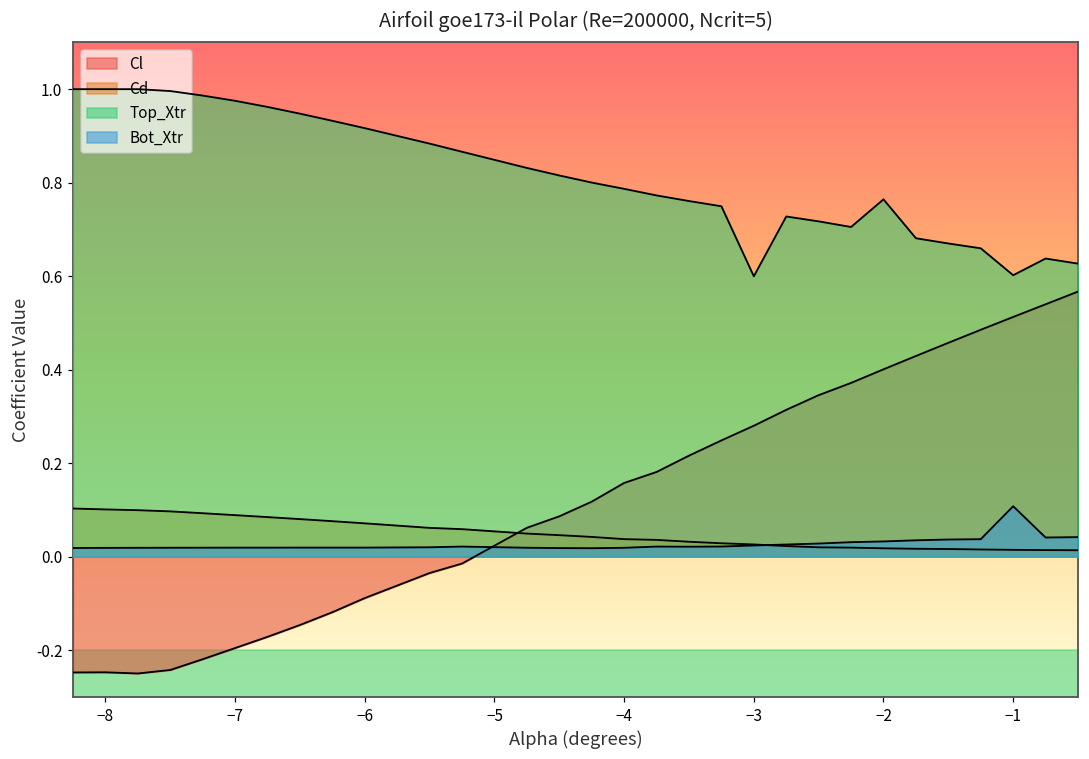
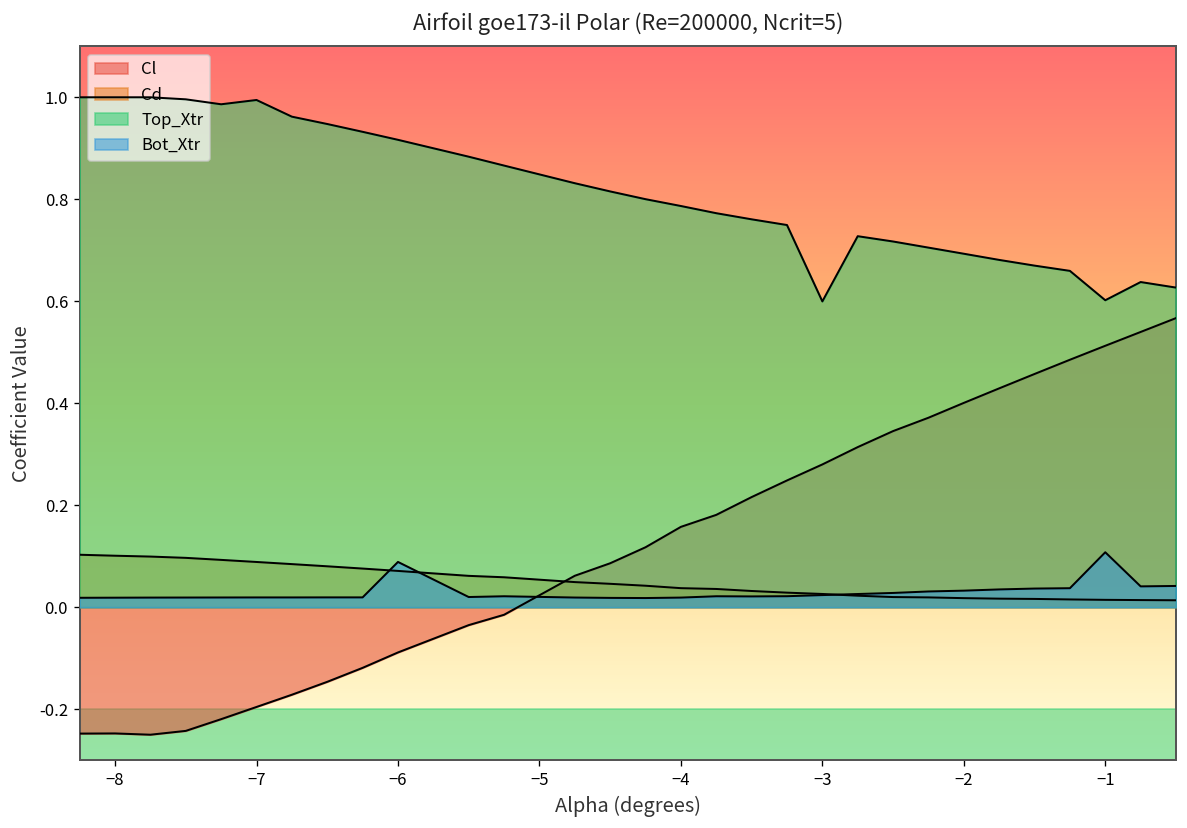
Top_Xtr, −7: 0.98 -> 0.99
Bot_Xtr, −6: 0.02 -> 0.09
Top_Xtr, −2: 0.76 -> 0.69
